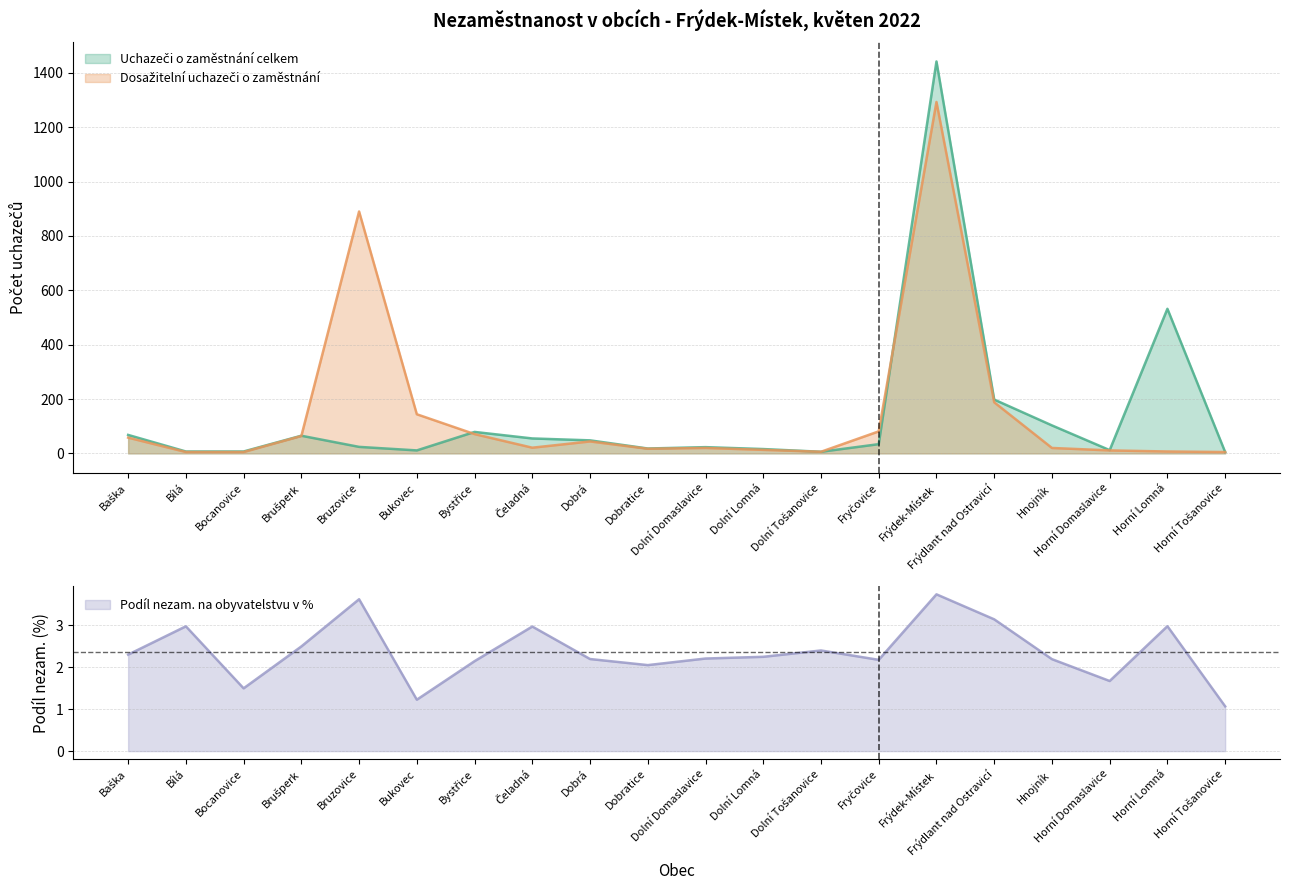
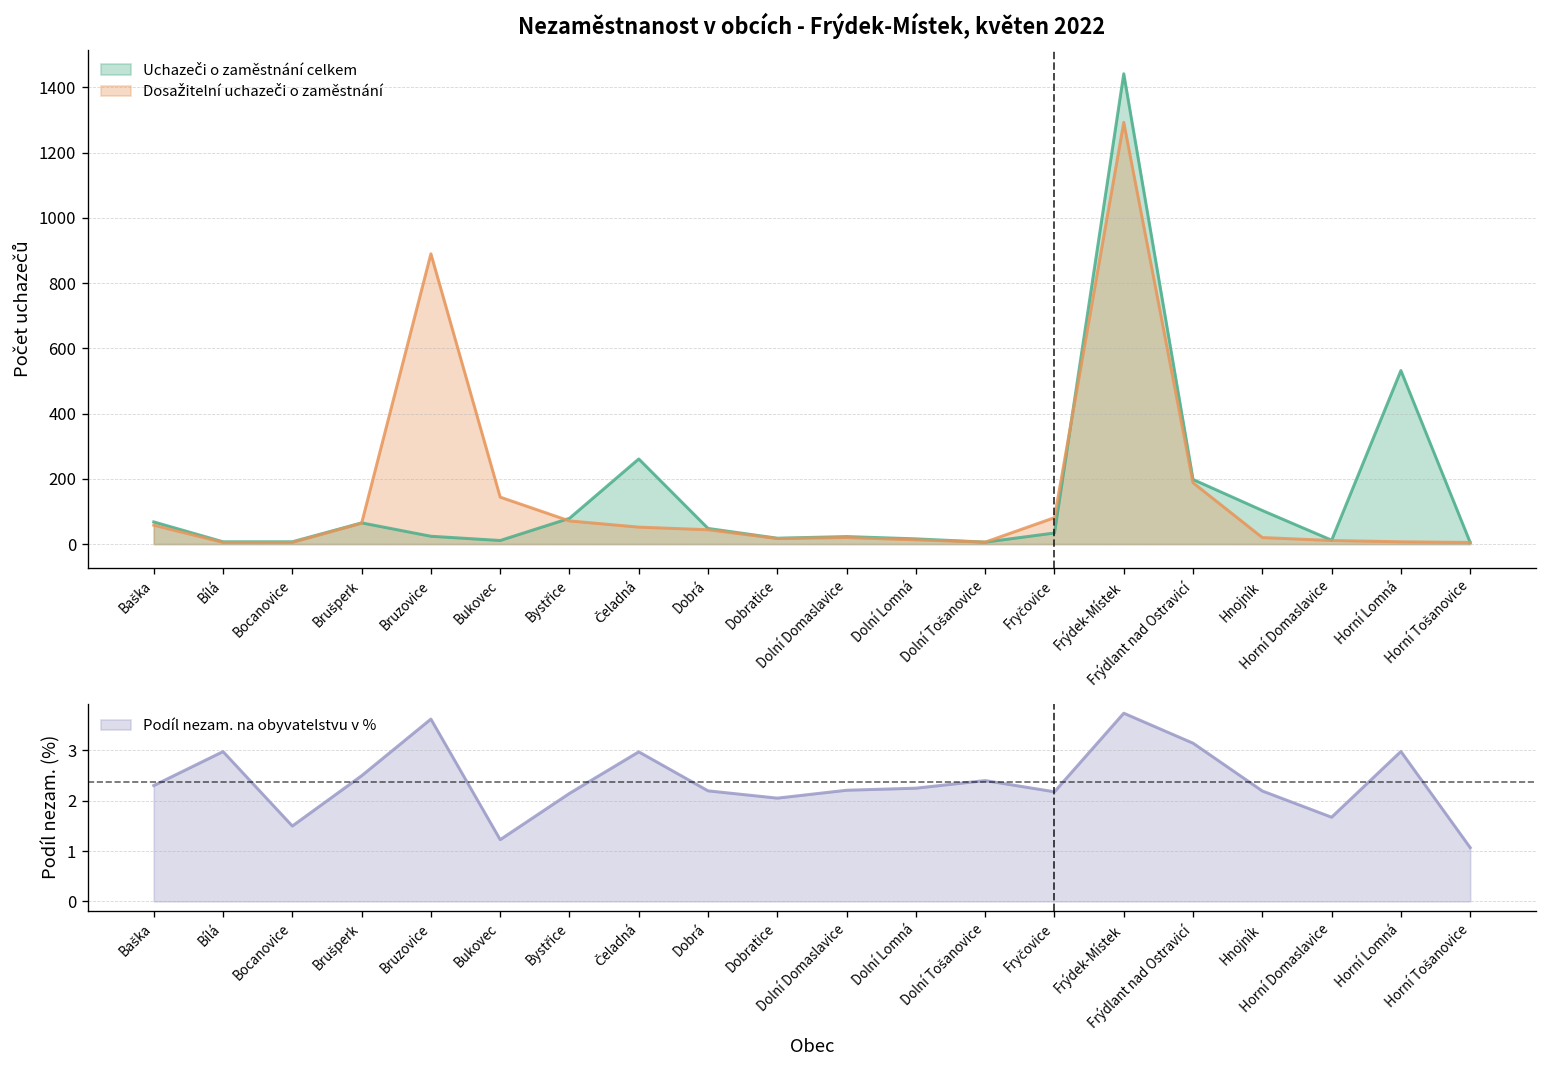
Nezaměstnanost v obcích - Frýdek-Místek, květen 2022, Uchazeči o zaměstnání celkem, Čeladná: 60 -> 260
Nezaměstnanost v obcích - Frýdek-Místek, květen 2022, Dosažitelní uchazeči o zaměstnání, Čeladná: 20 -> 50
